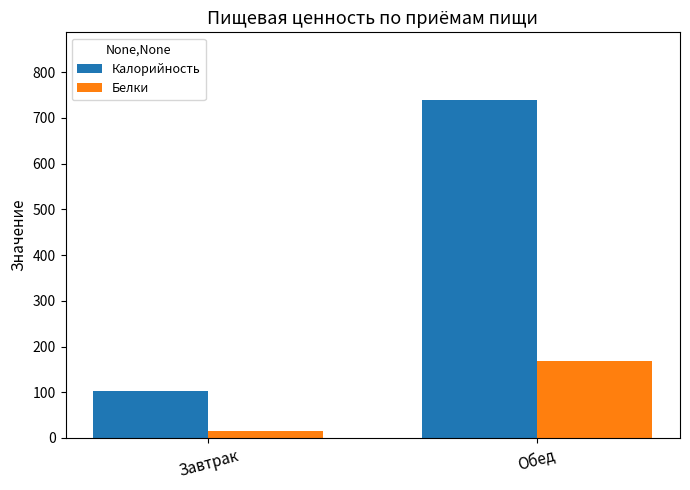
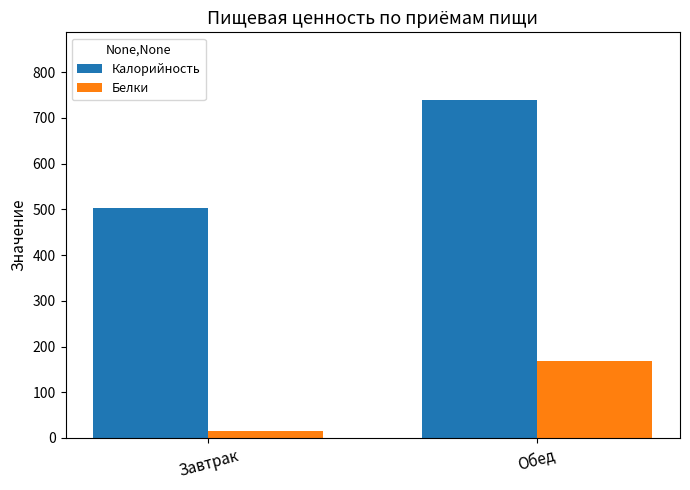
Калорийность, Завтрак: 100 -> 500
